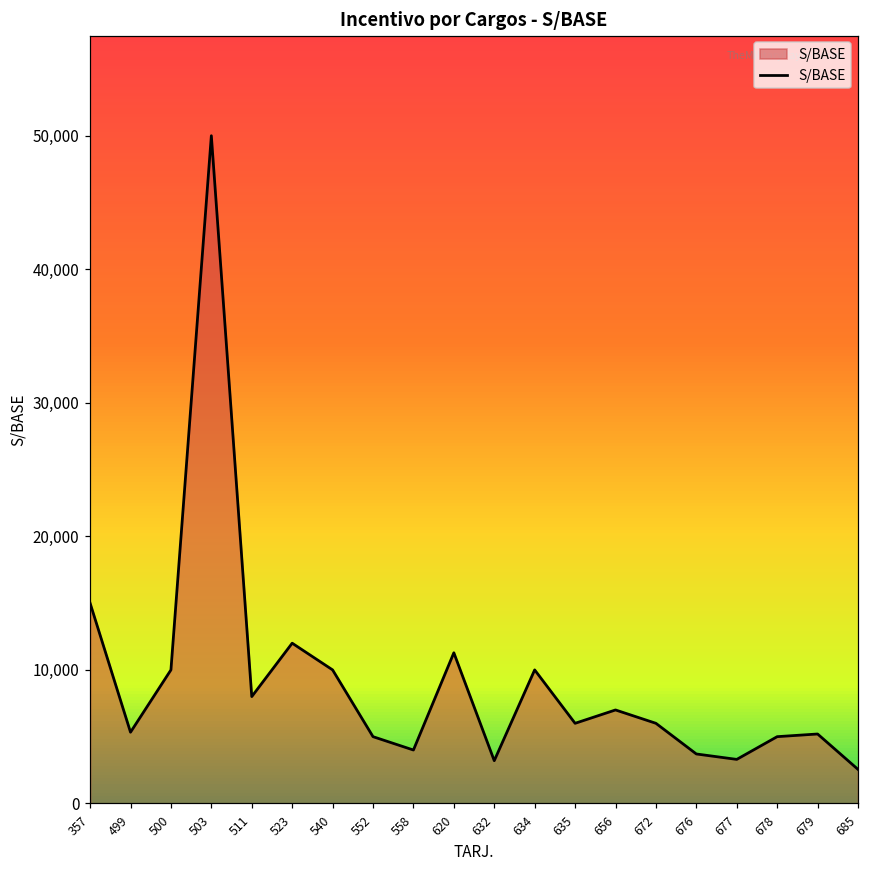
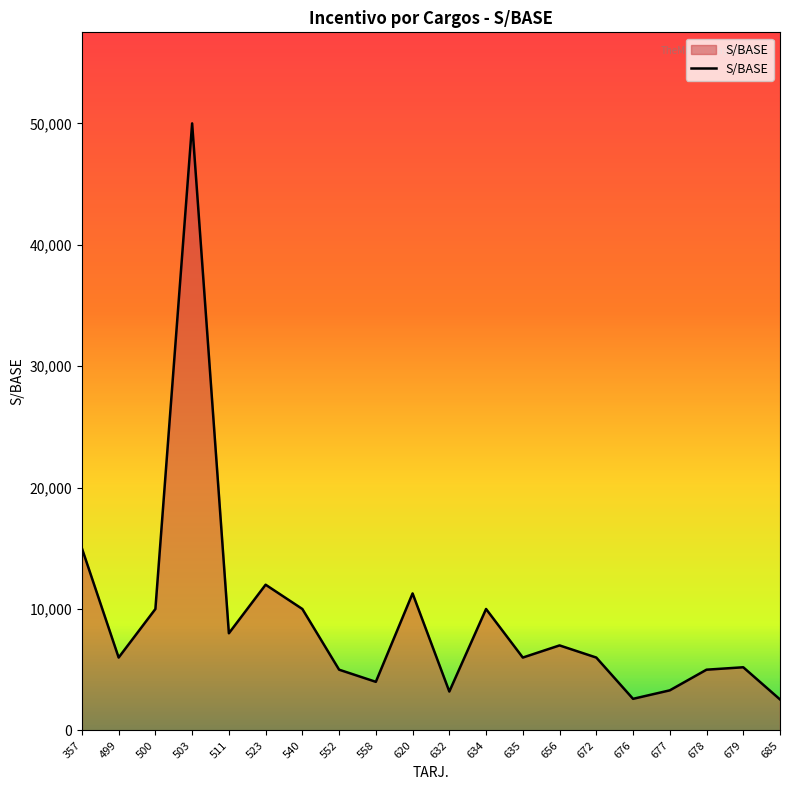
499: 5,300 -> 6,000
676: 3,700 -> 2,600
